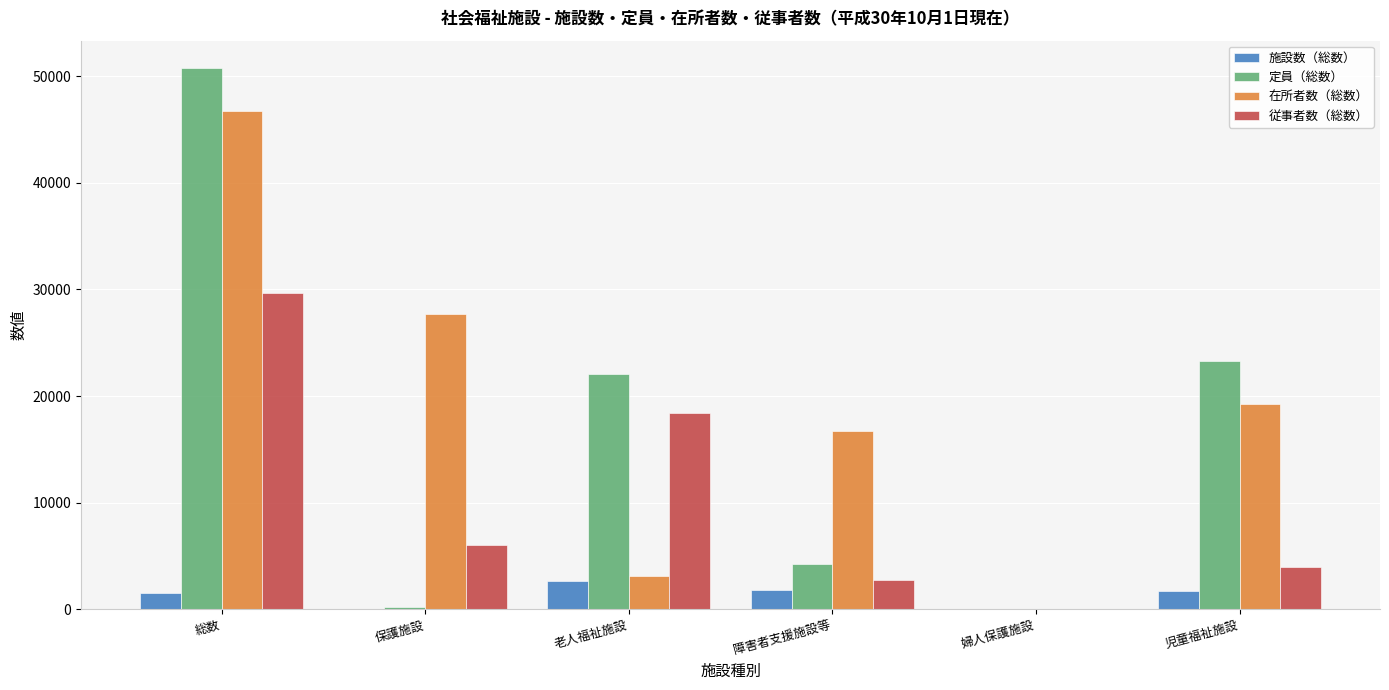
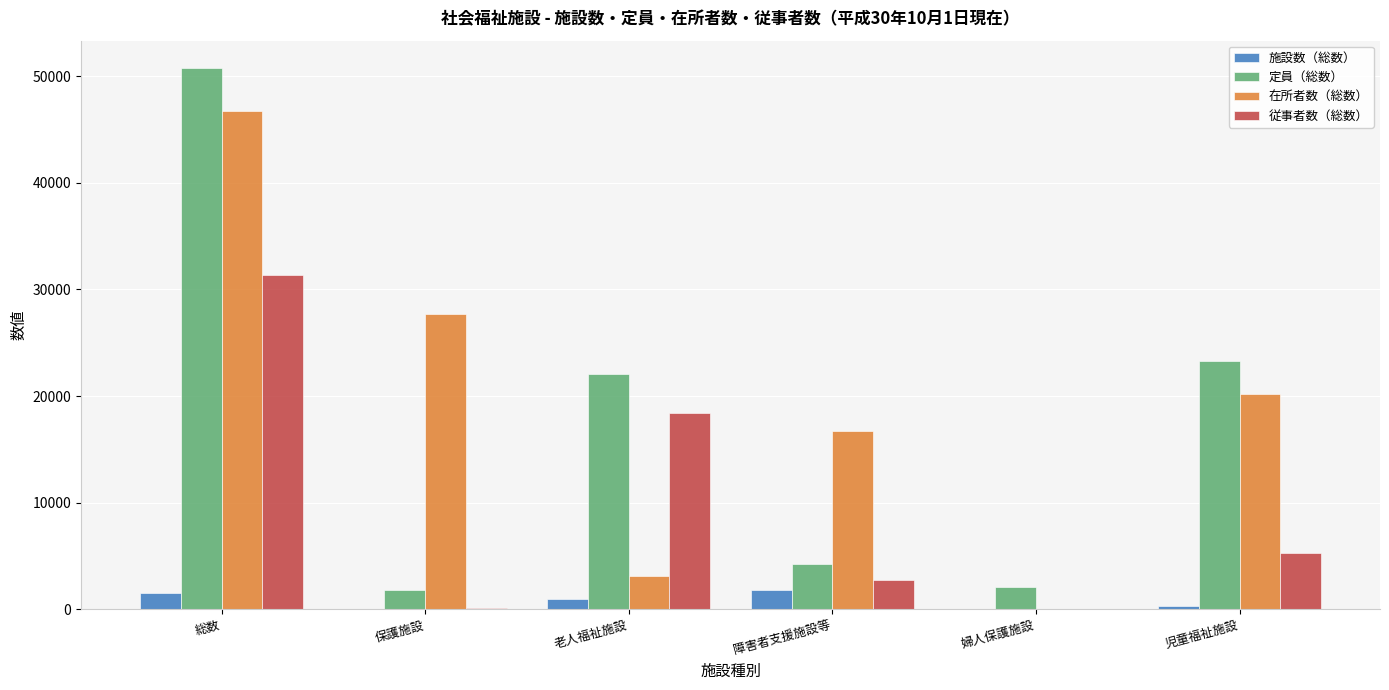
従事者数（総数）, 総数: 29600 -> 31300
定員（総数）, 保護施設: 300 -> 1800
従事者数（総数）, 保護施設: 6100 -> 100
施設数（総数）, 老人福祉施設: 2600 -> 1000
定員（総数）, 婦人保護施設: 0 -> 2100
施設数（総数）, 児童福祉施設: 1700 -> 300
在所者数（総数）, 児童福祉施設: 19300 -> 20200
従事者数（総数）, 児童福祉施設: 4000 -> 5200
